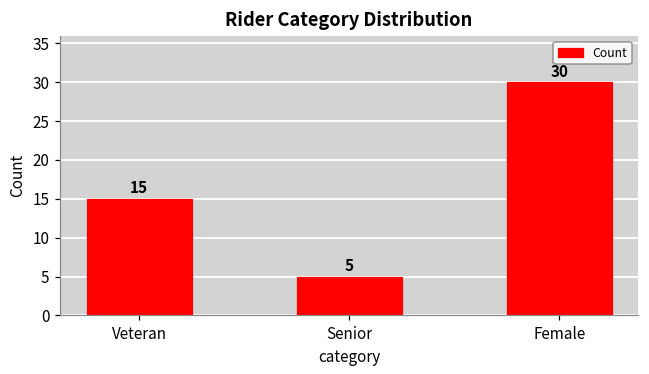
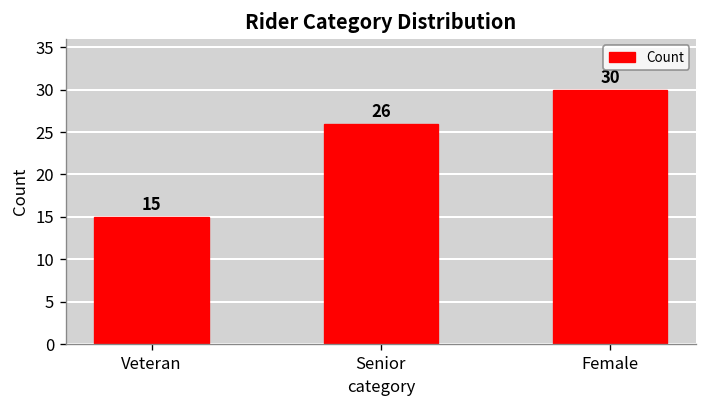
Senior: 5 -> 26
